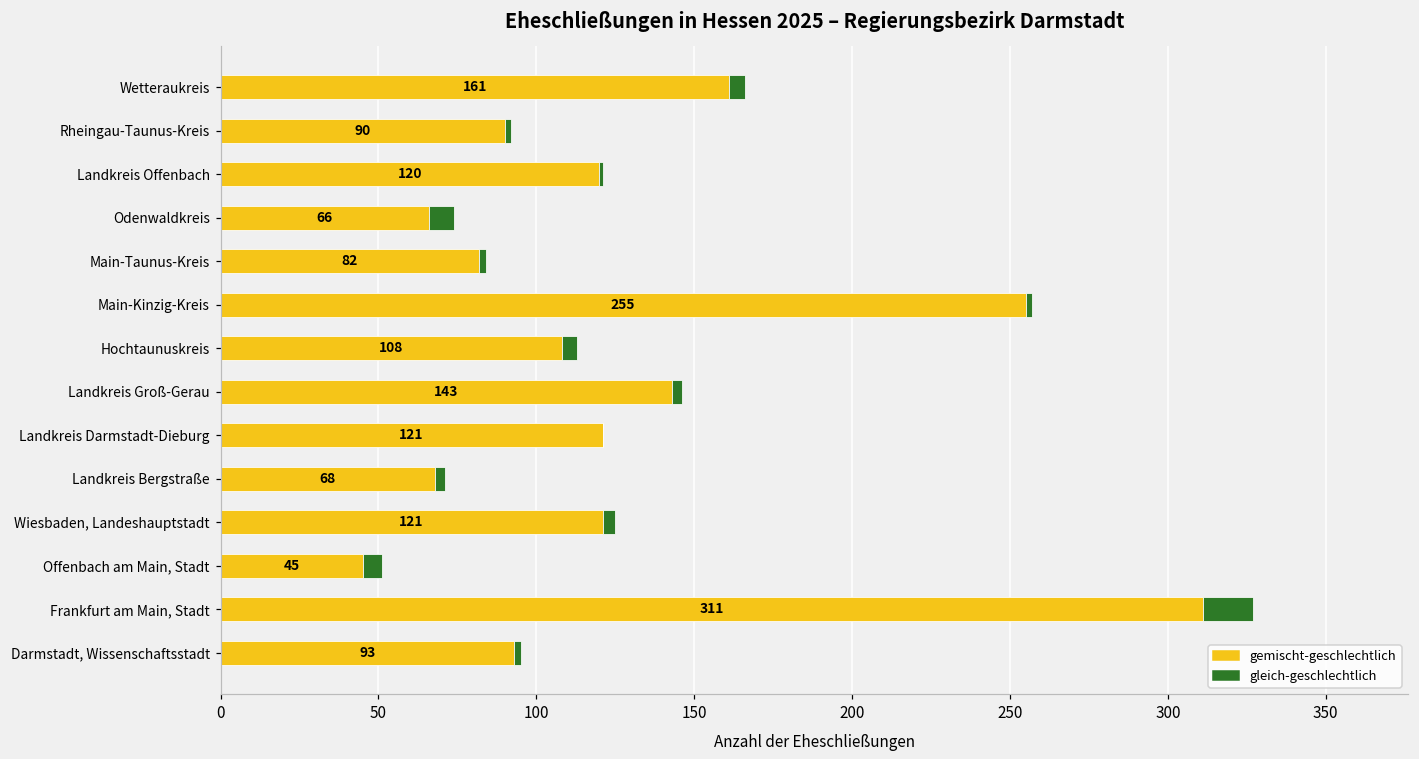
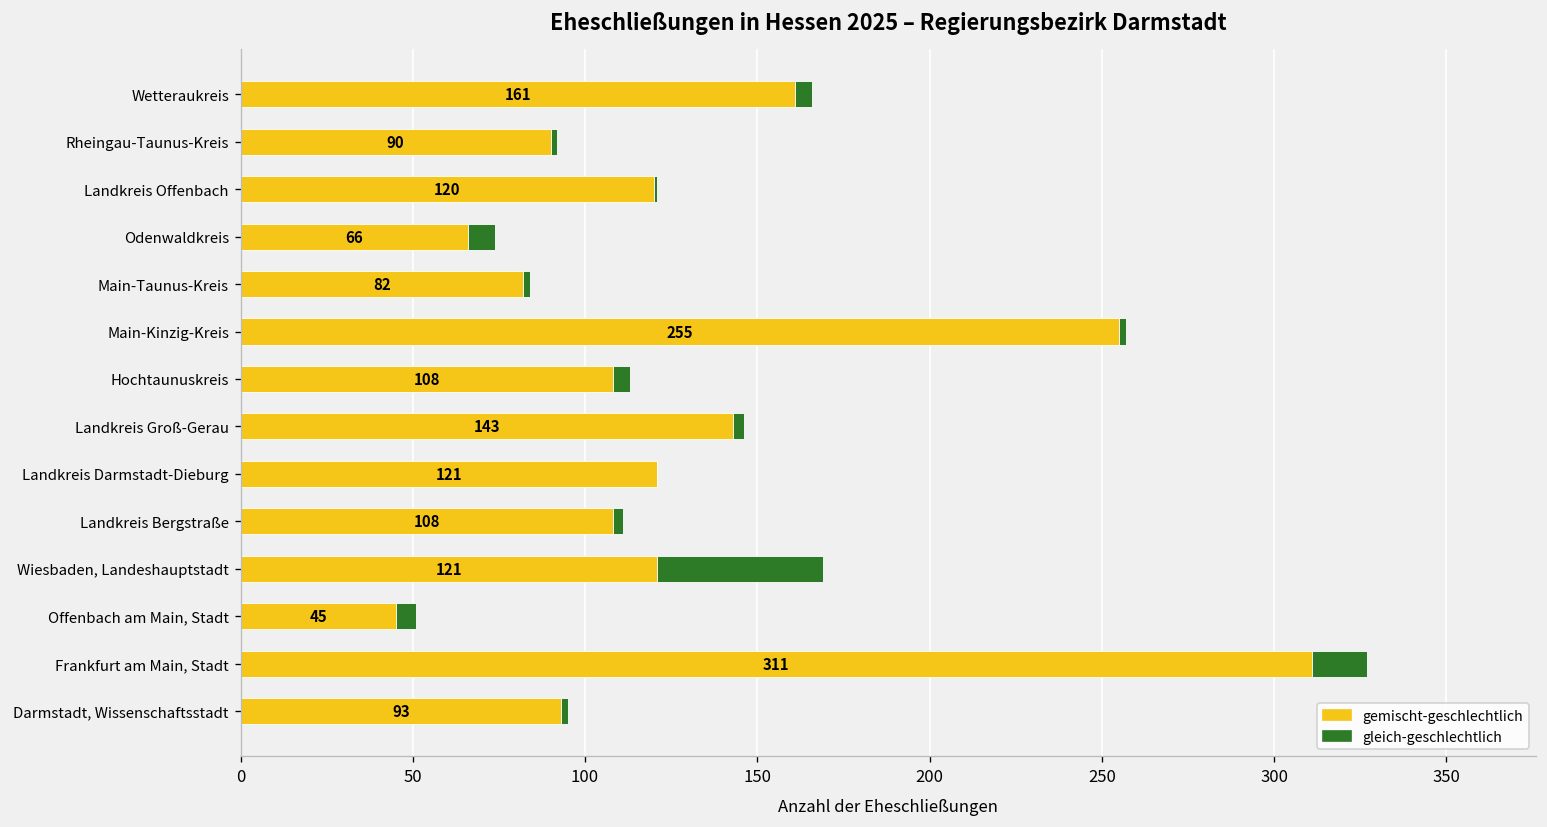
gemischt-geschlechtlich, Landkreis Bergstraße: 68 -> 108
gleich-geschlechtlich, Wiesbaden, Landeshauptstadt: 4 -> 48
